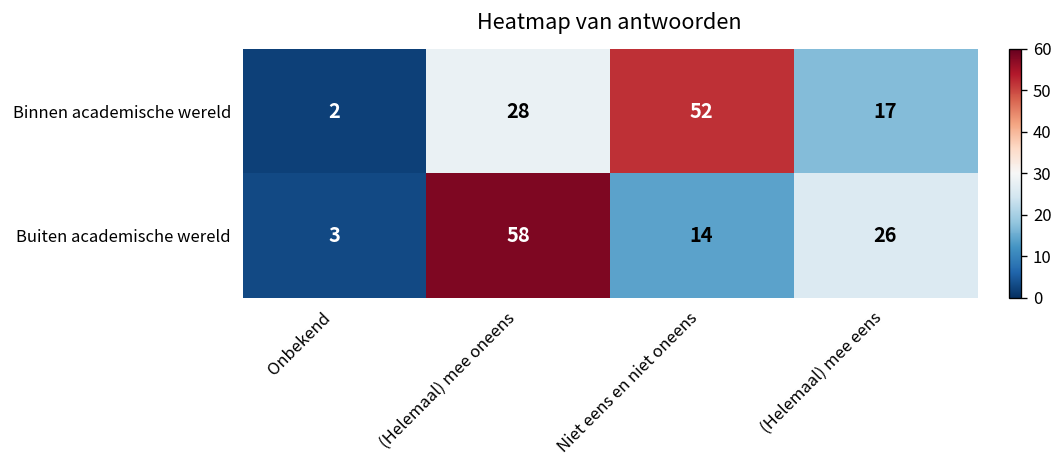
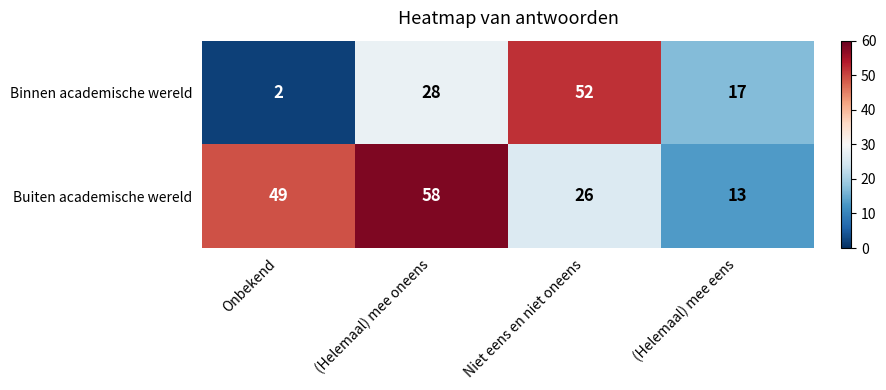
Buiten academische wereld, Onbekend: 3 -> 49
Buiten academische wereld, Niet eens en niet oneens: 14 -> 26
Buiten academische wereld, (Helemaal) mee eens: 26 -> 13
